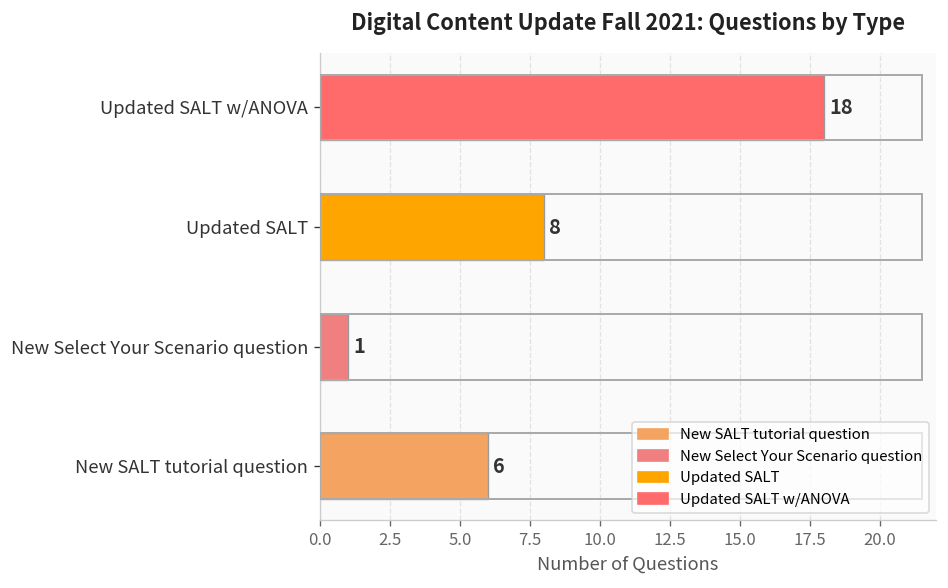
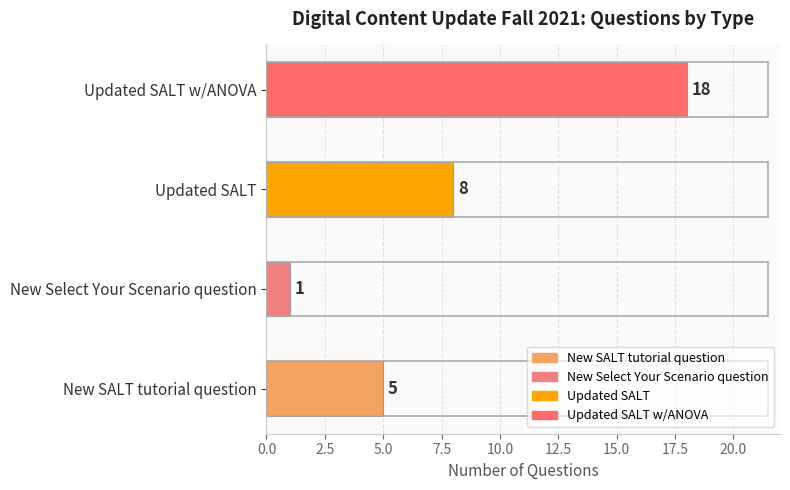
New SALT tutorial question: 6 -> 5
